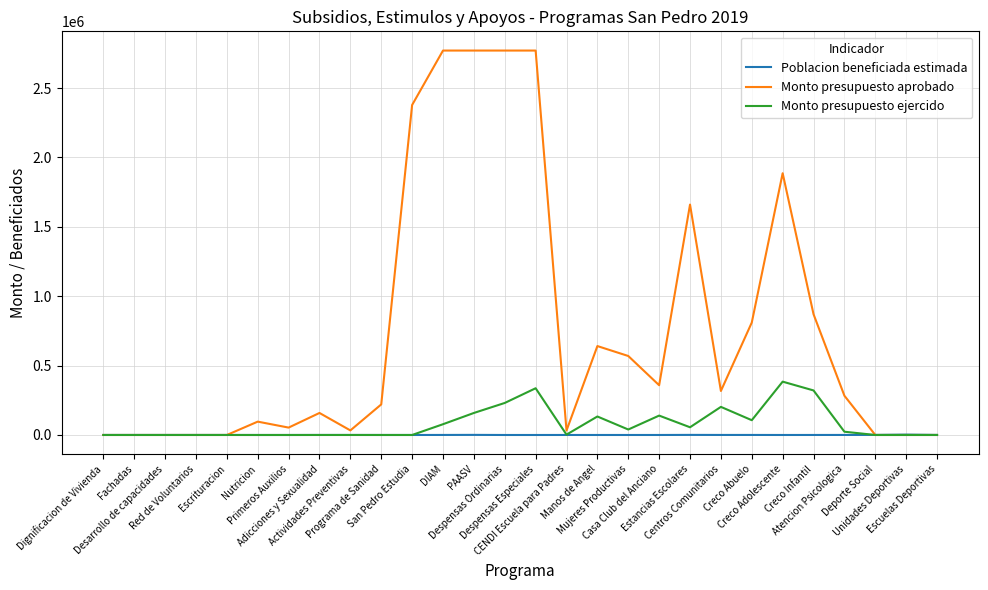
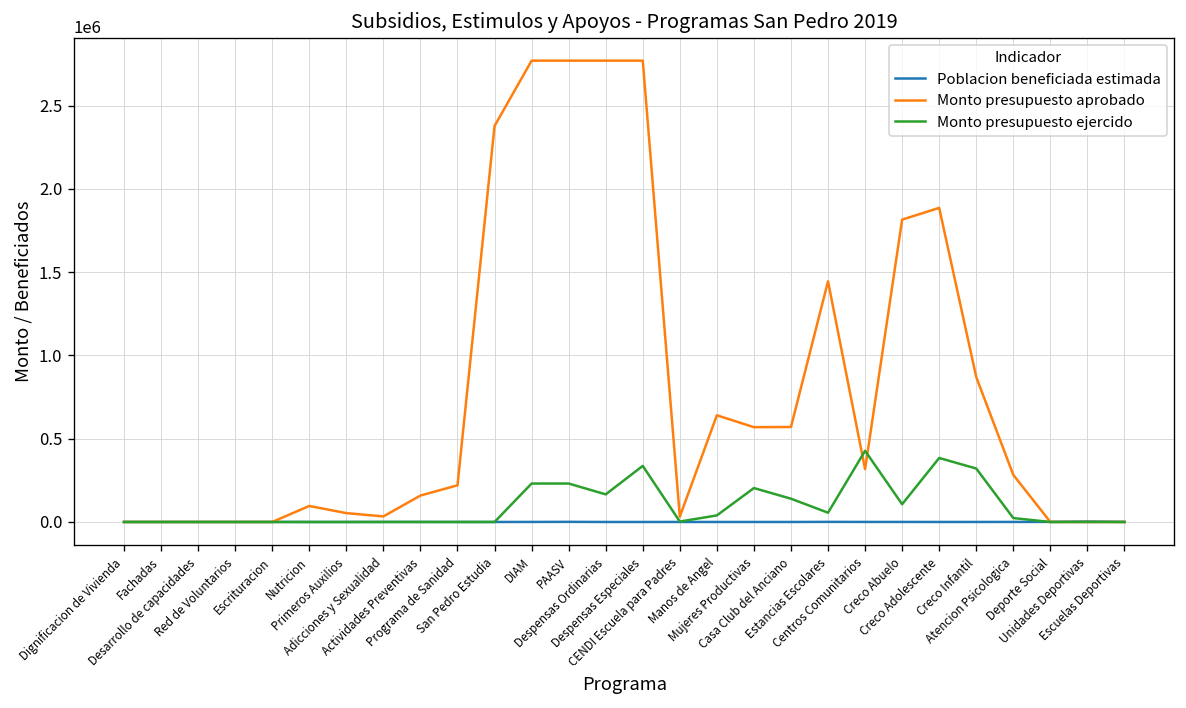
Monto presupuesto aprobado, Adicciones y Sexualidad: 160000 -> 30000
Monto presupuesto aprobado, Actividades Preventivas: 30000 -> 160000
Monto presupuesto ejercido, DIAM: 80000 -> 230000
Monto presupuesto ejercido, PAASV: 160000 -> 230000
Monto presupuesto ejercido, Despensas Ordinarias: 230000 -> 170000
Monto presupuesto ejercido, Manos de Angel: 130000 -> 40000
Monto presupuesto ejercido, Mujeres Productivas: 40000 -> 200000
Monto presupuesto aprobado, Casa Club del Anciano: 360000 -> 570000
Monto presupuesto aprobado, Estancias Escolares: 1660000 -> 1440000
Monto presupuesto ejercido, Centros Comunitarios: 200000 -> 430000
Monto presupuesto aprobado, Creco Abuelo: 810000 -> 1820000
